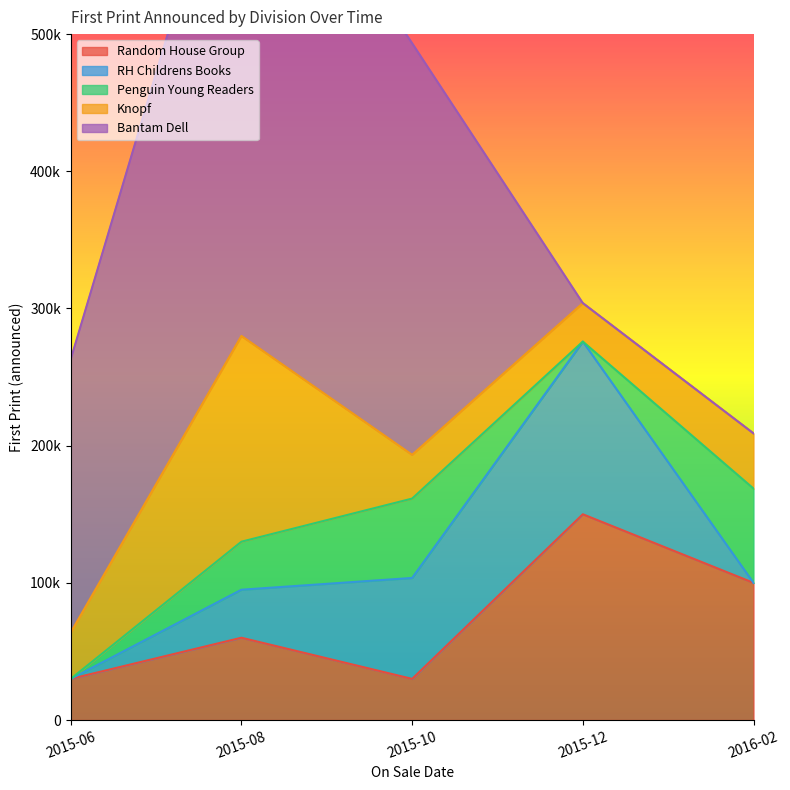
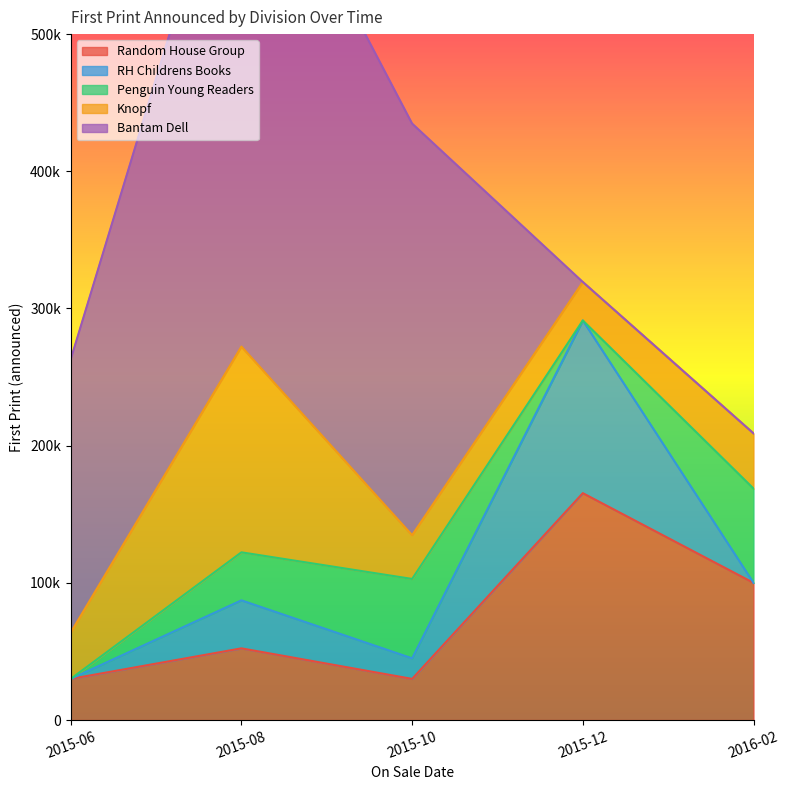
Random House Group, 2015-08: 60000 -> 52000
RH Childrens Books, 2015-10: 74000 -> 15000
Random House Group, 2015-12: 150000 -> 165000
